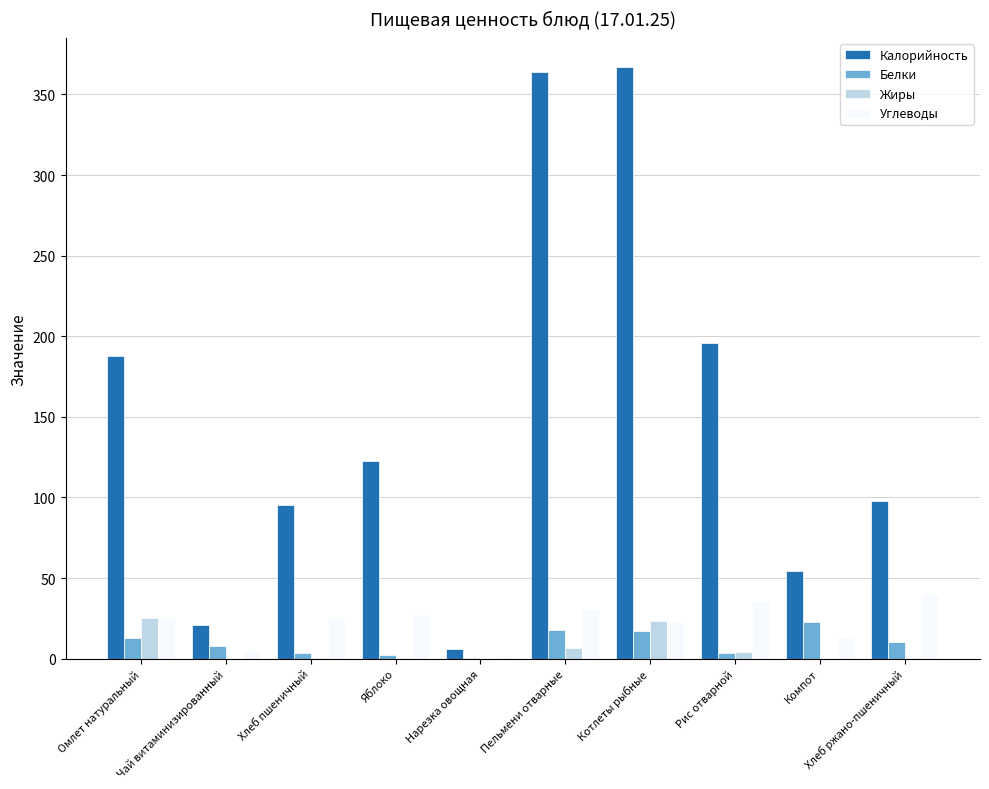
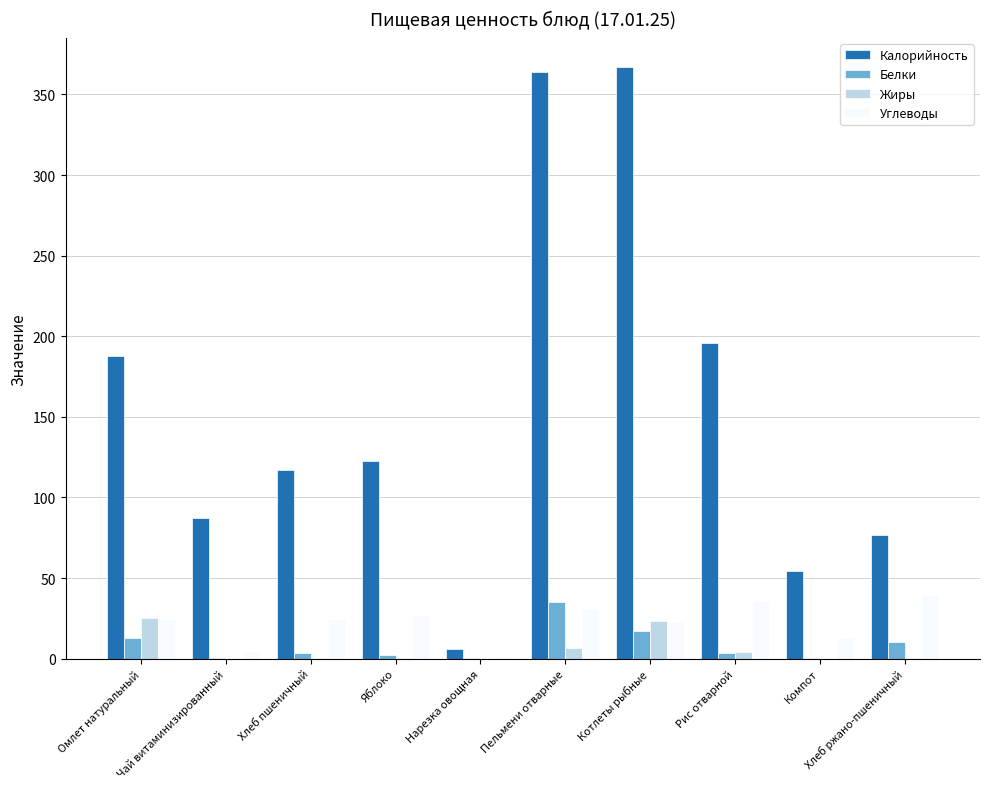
Калорийность, Чай витаминизированный: 21 -> 87
Белки, Чай витаминизированный: 8 -> 1
Калорийность, Хлеб пшеничный: 95 -> 117
Белки, Пельмени отварные: 18 -> 35
Белки, Компот: 23 -> 1
Калорийность, Хлеб ржано-пшеничный: 98 -> 77
